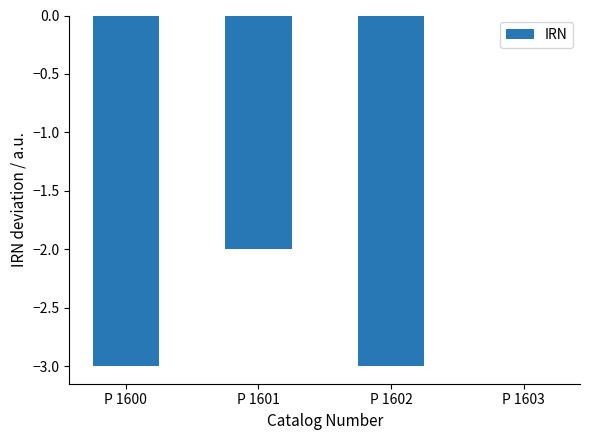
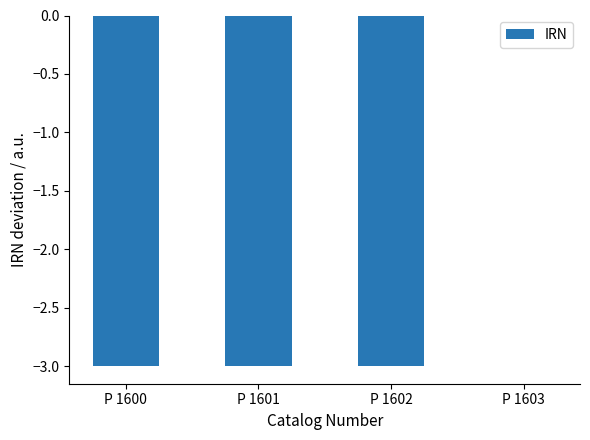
P 1601: -2.00 -> -3.00
